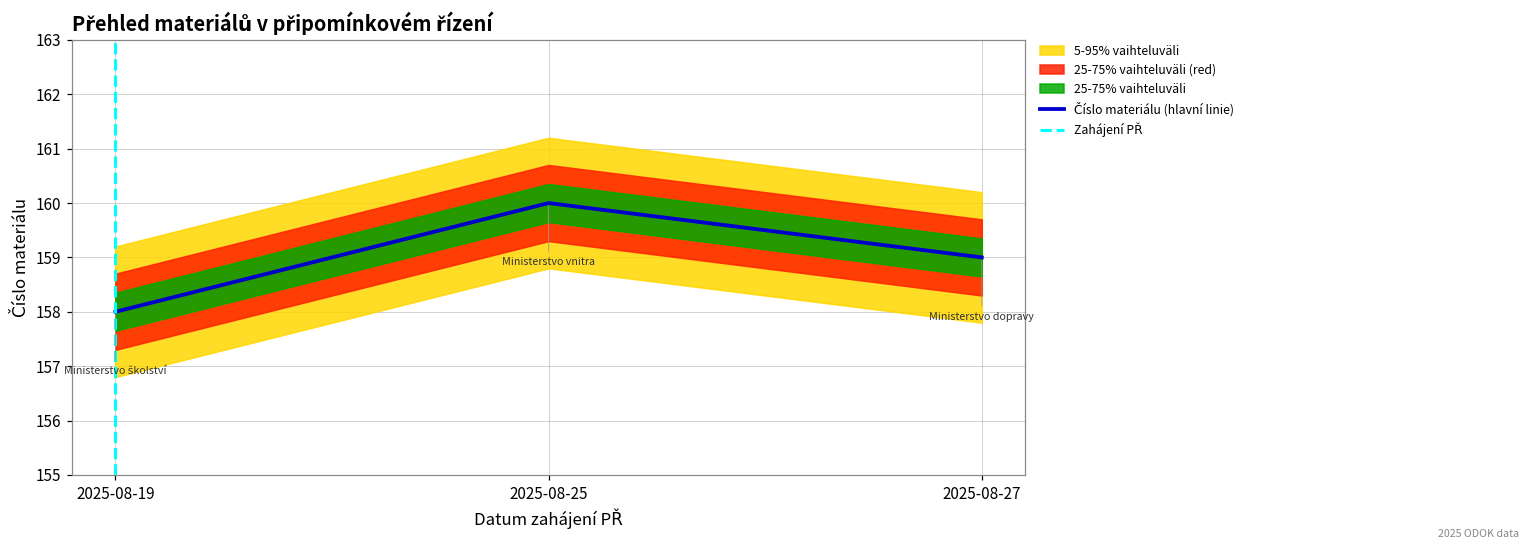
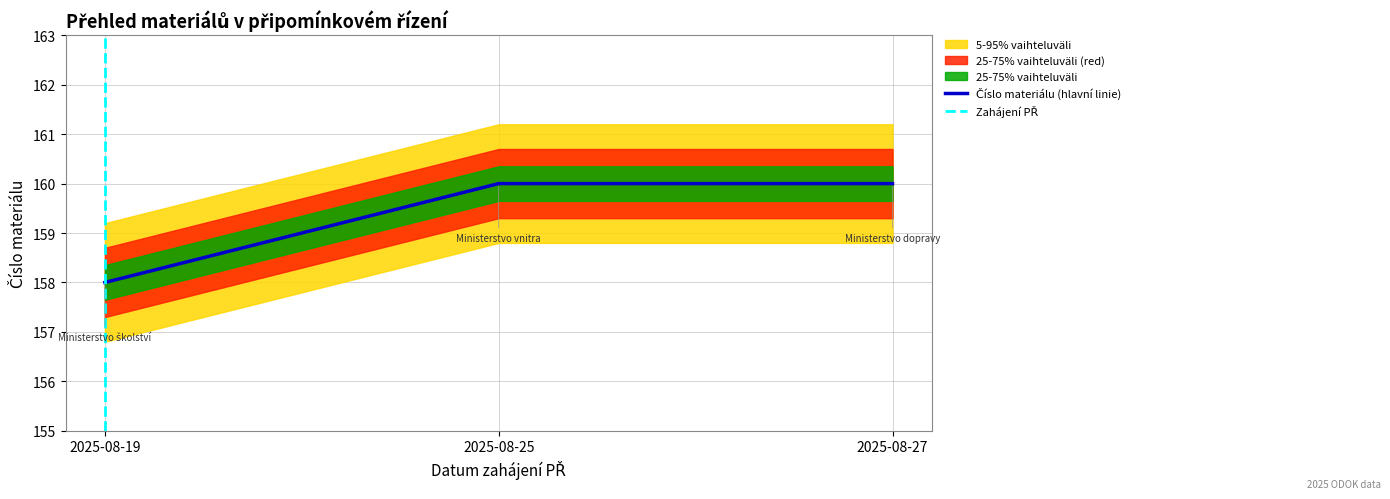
Číslo materiálu (hlavní linie), 2025-08-27: 159 -> 160
